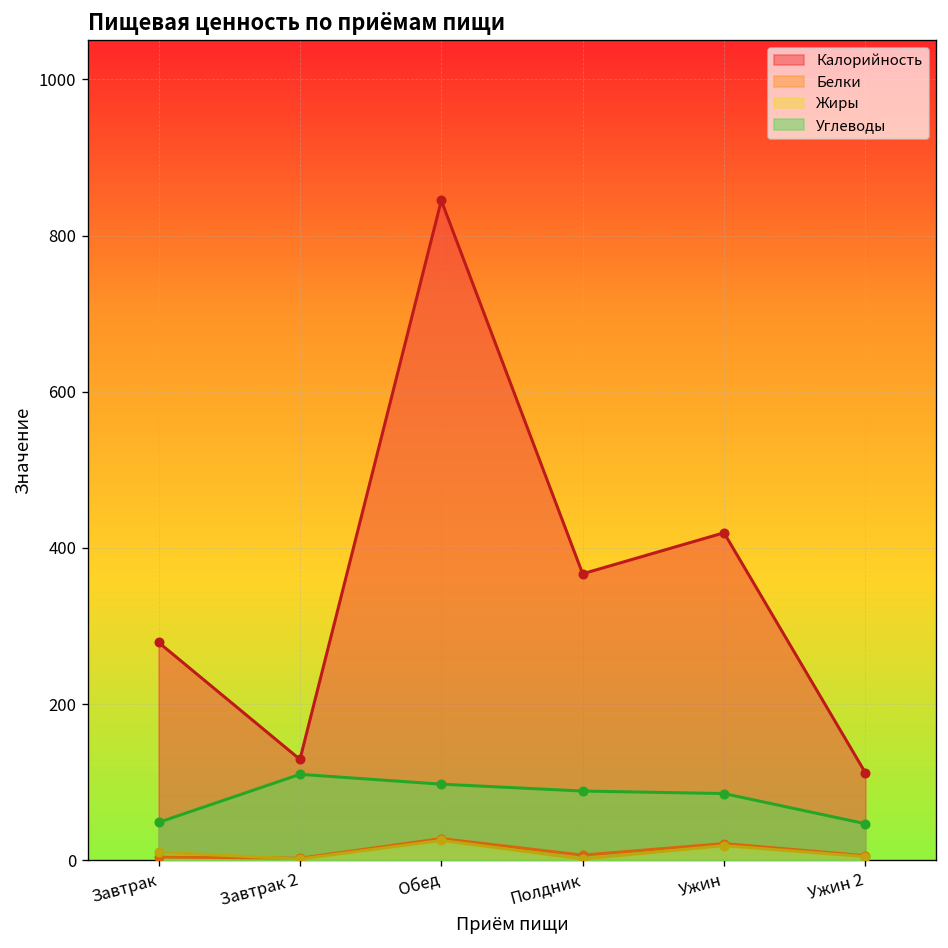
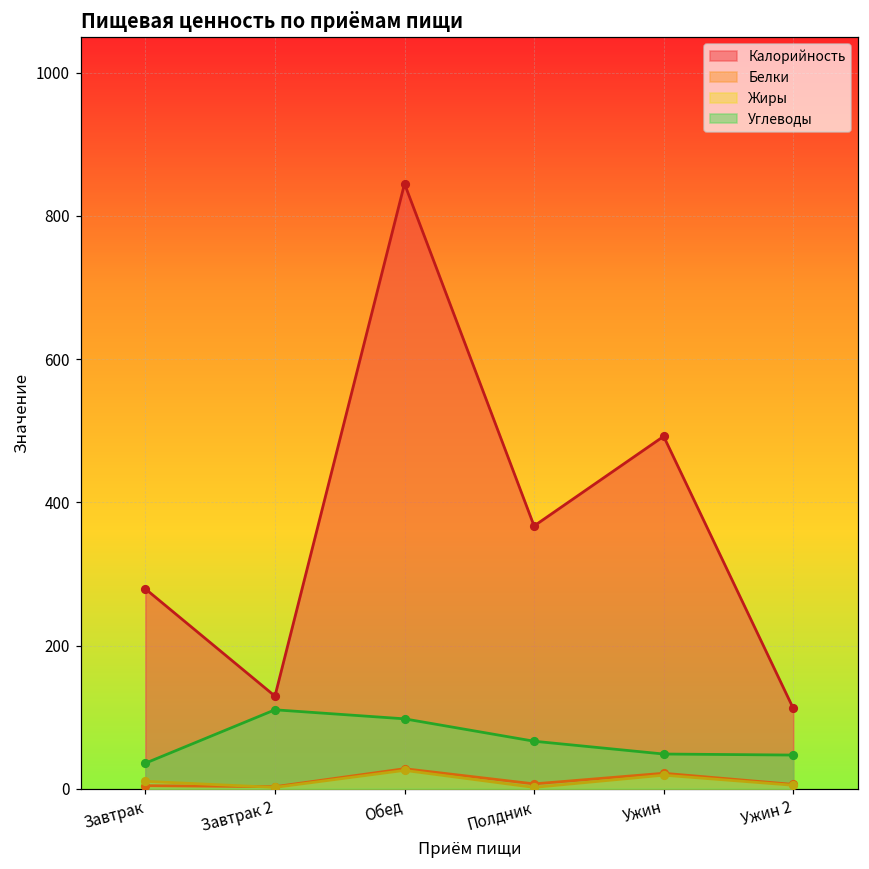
Углеводы, Завтрак: 50 -> 40
Углеводы, Полдник: 90 -> 70
Калорийность, Ужин: 420 -> 490
Углеводы, Ужин: 90 -> 50
